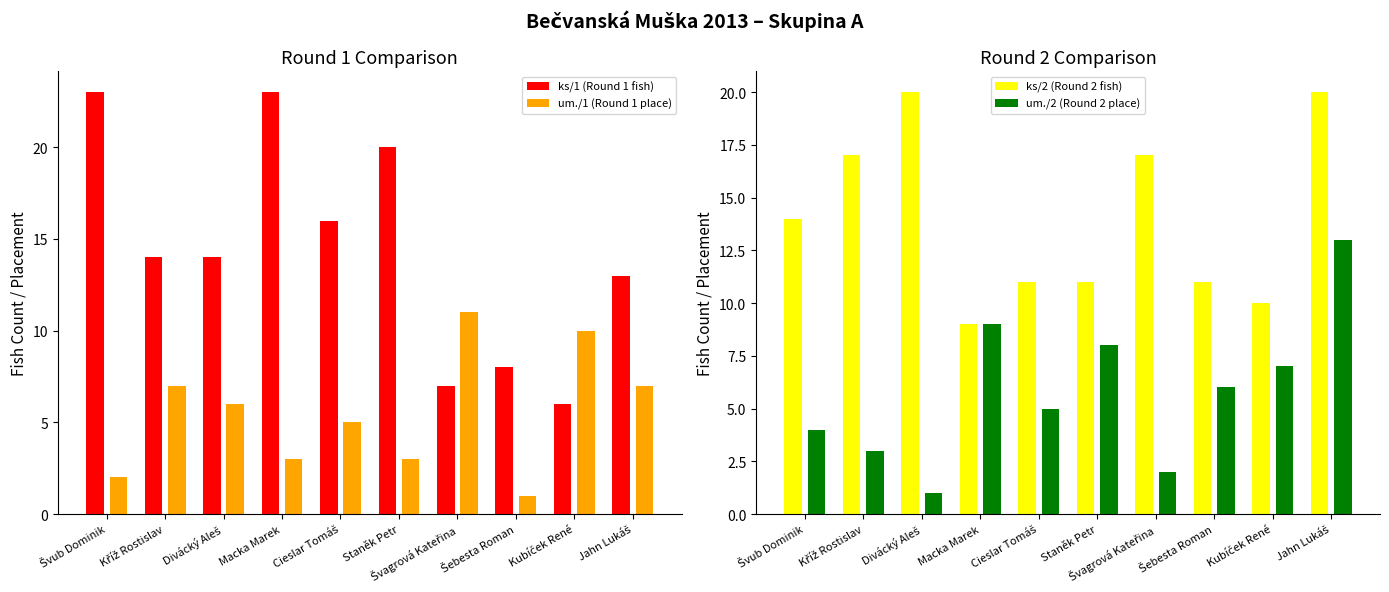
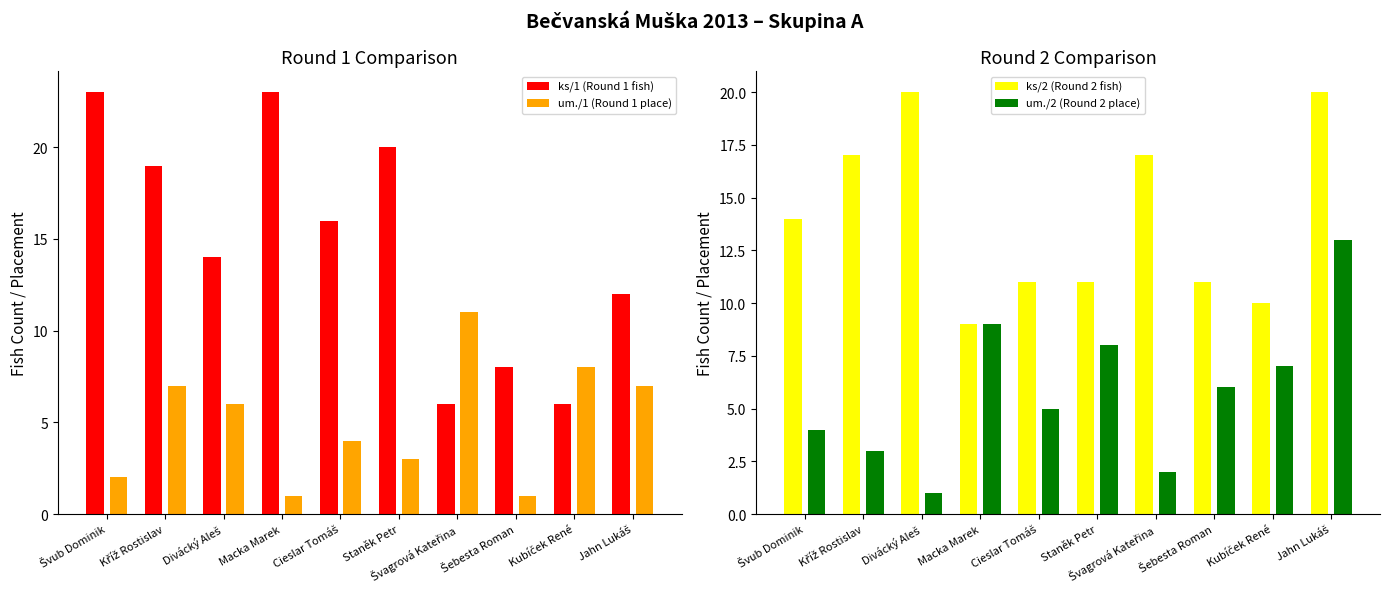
Round 1 Comparison, ks/1 (Round 1 fish), Kříž Rostislav: 14 -> 19
Round 1 Comparison, um./1 (Round 1 place), Macka Marek: 3 -> 1
Round 1 Comparison, um./1 (Round 1 place), Cieslar Tomáš: 5 -> 4
Round 1 Comparison, ks/1 (Round 1 fish), Švagrová Kateřina: 7 -> 6
Round 1 Comparison, um./1 (Round 1 place), Kubíček René: 10 -> 8
Round 1 Comparison, ks/1 (Round 1 fish), Jahn Lukáš: 13 -> 12
